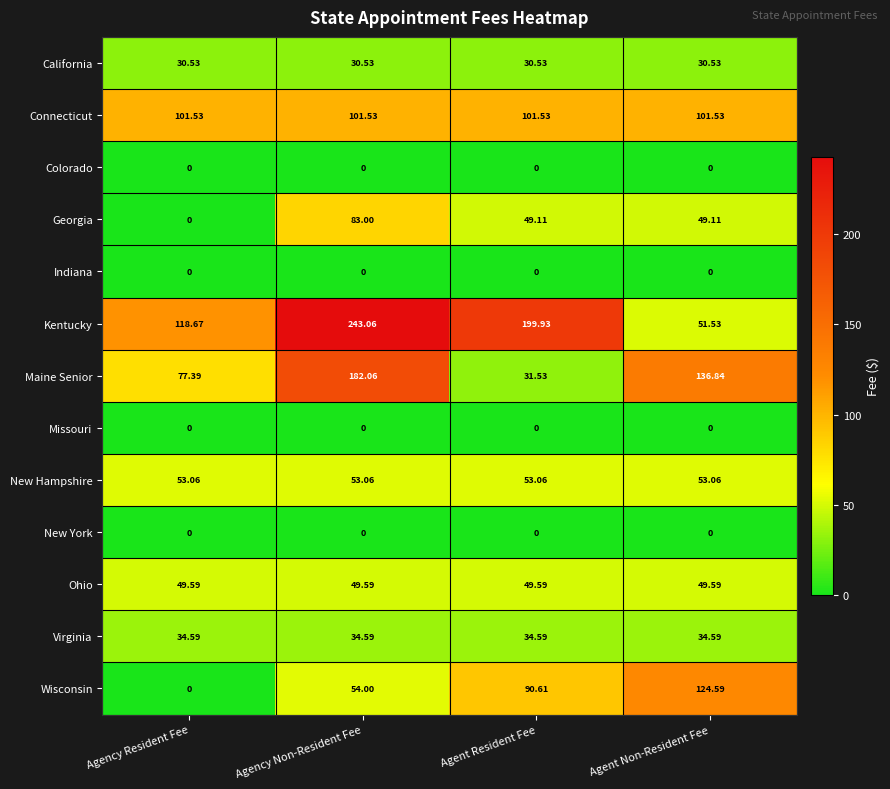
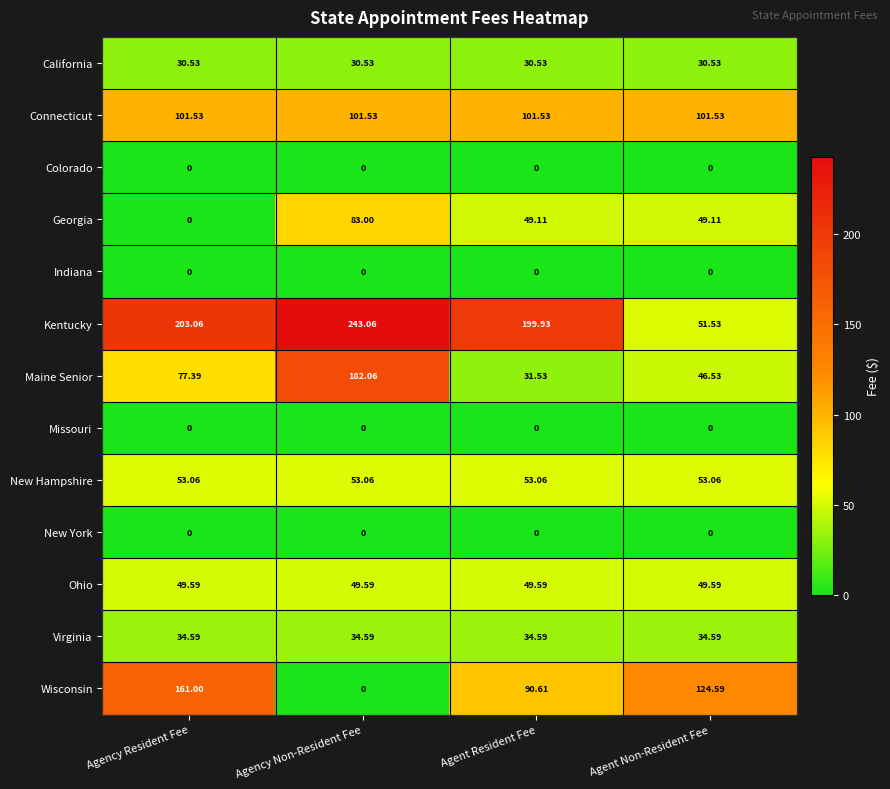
Kentucky, Agency Resident Fee: 118.67 -> 203.06
Maine Senior, Agent Non-Resident Fee: 136.84 -> 46.53
Wisconsin, Agency Resident Fee: 0 -> 161.00
Wisconsin, Agency Non-Resident Fee: 54.00 -> 0
